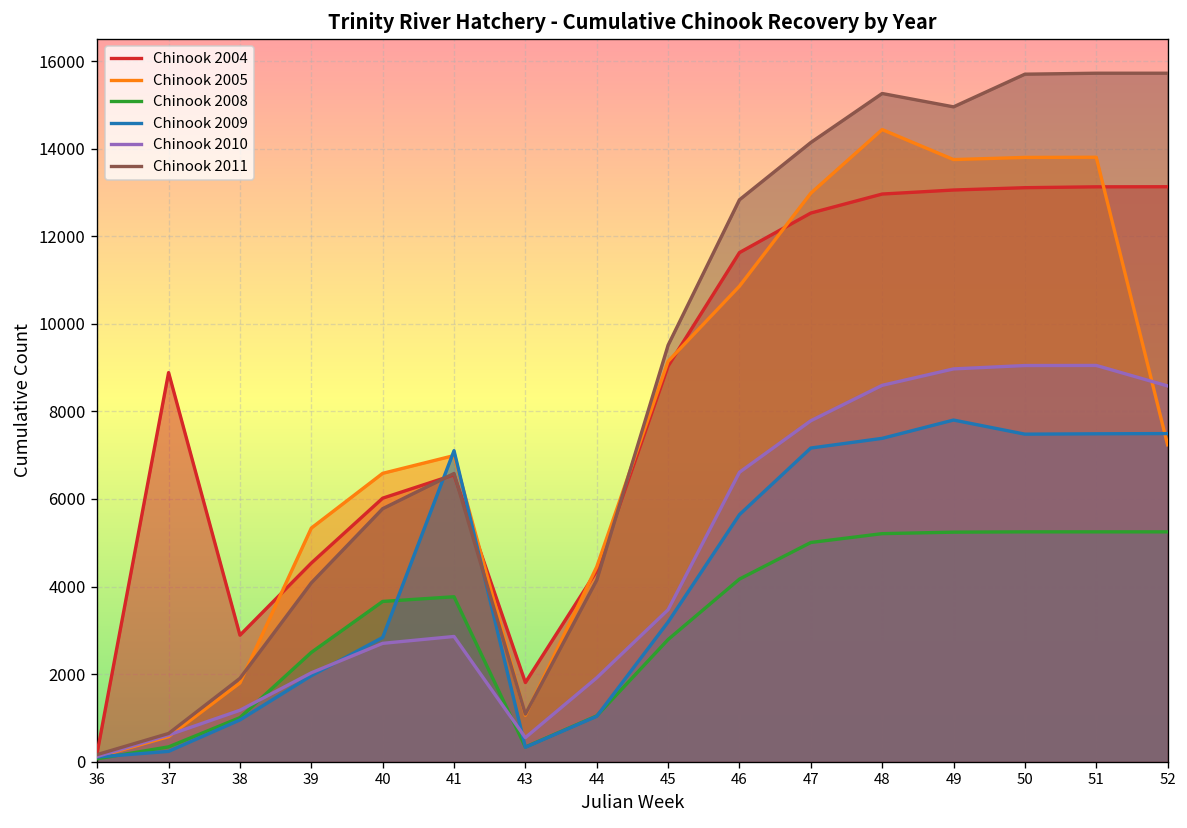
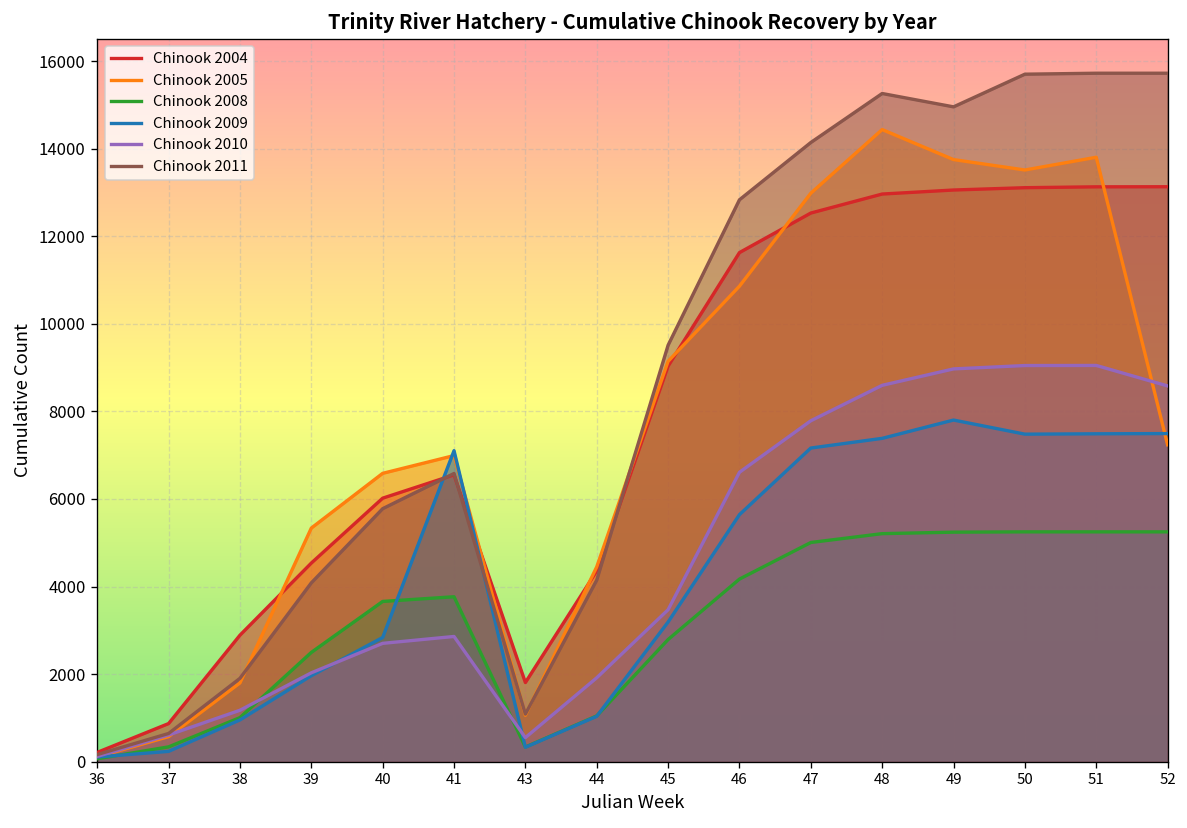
Chinook 2004, 37: 8900 -> 900
Chinook 2005, 50: 13800 -> 13500
